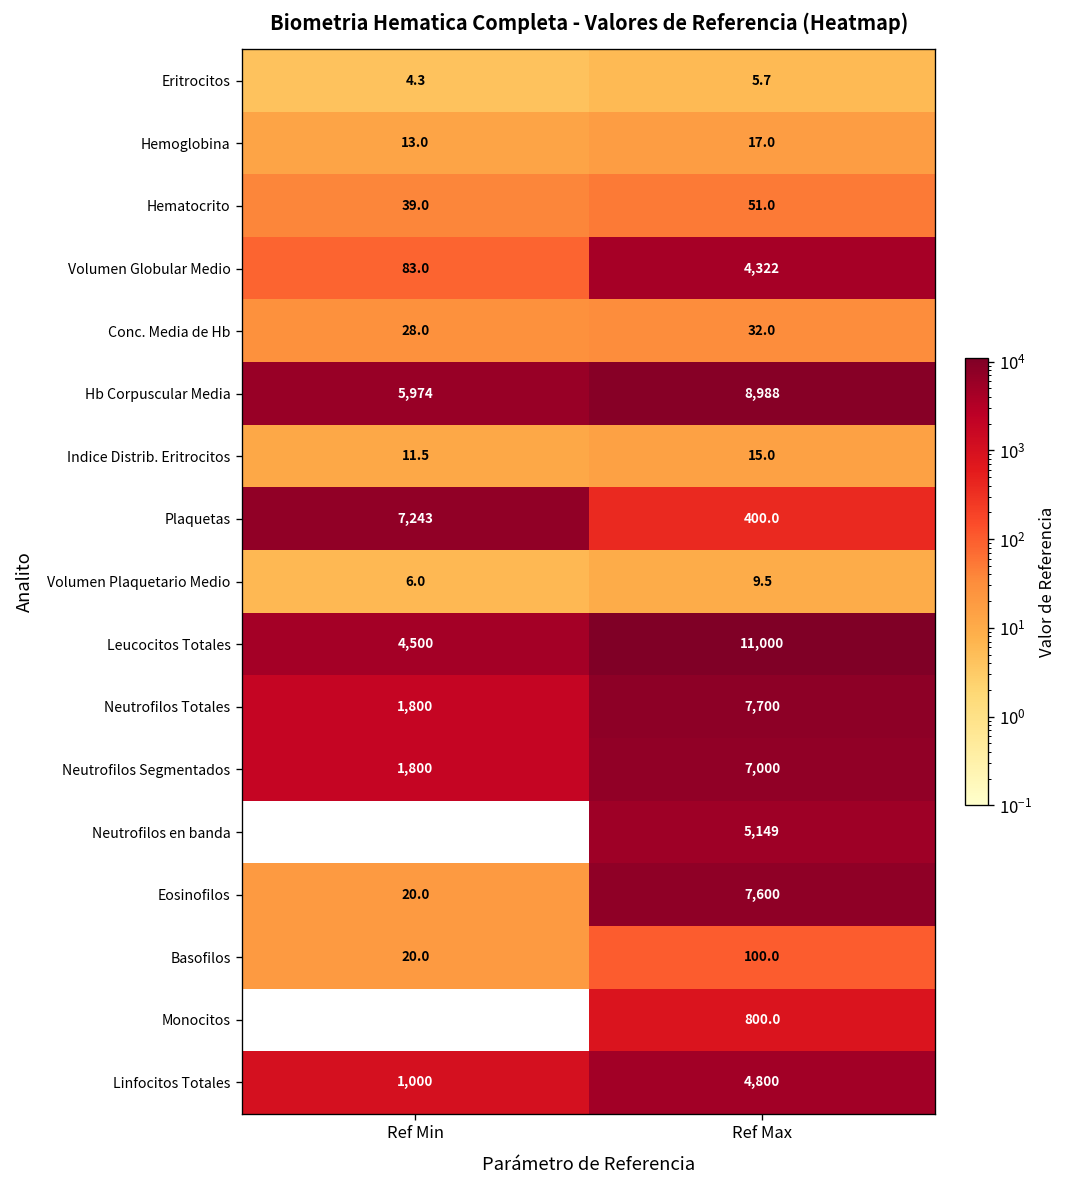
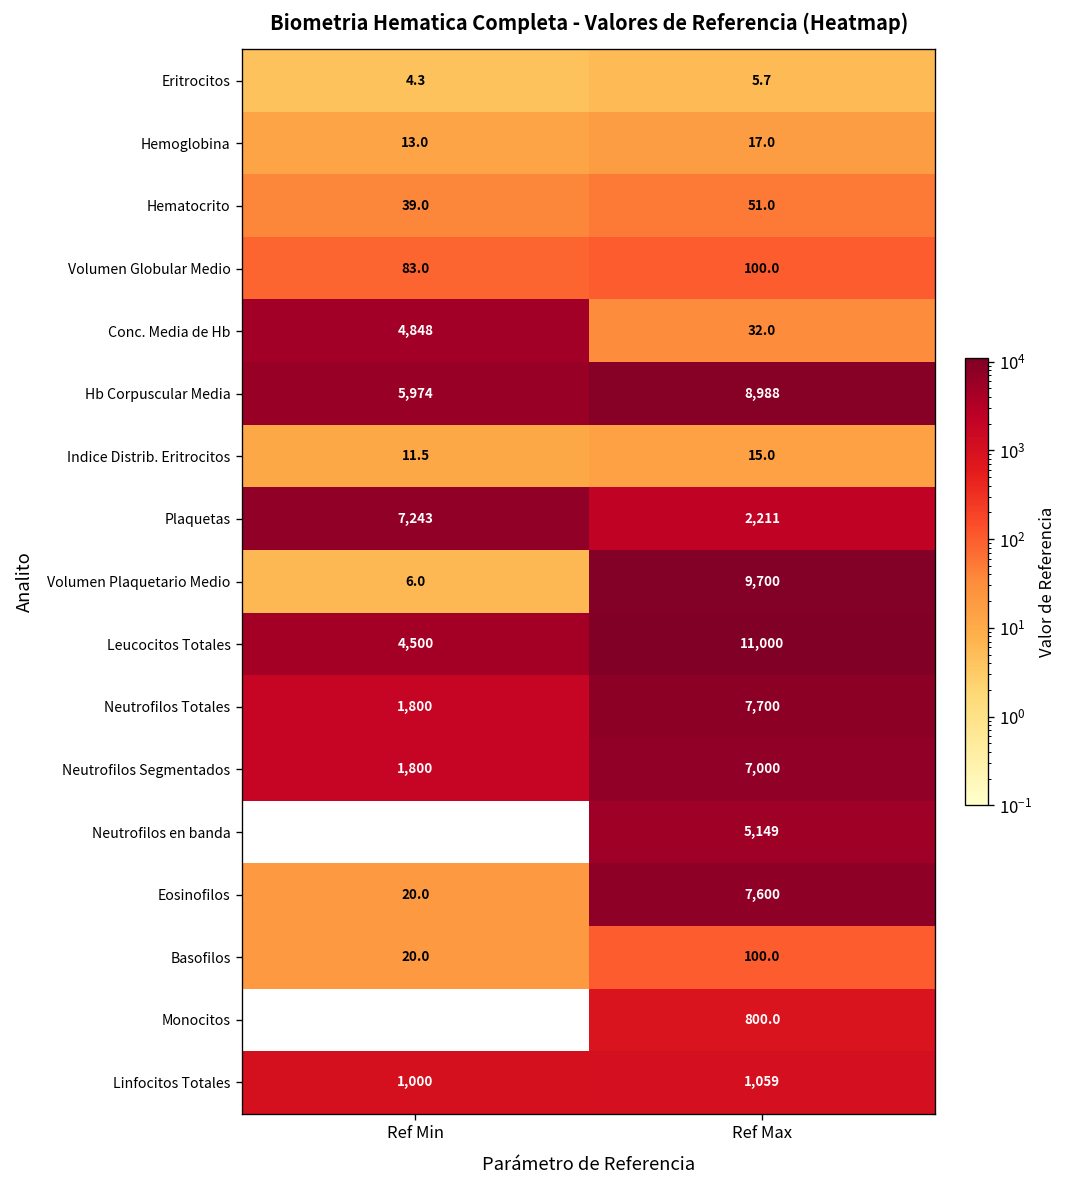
Volumen Globular Medio, Ref Max: 4,322 -> 100.0
Conc. Media de Hb, Ref Min: 28.0 -> 4,848
Plaquetas, Ref Max: 400.0 -> 2,211
Volumen Plaquetario Medio, Ref Max: 9.5 -> 9,700
Linfocitos Totales, Ref Max: 4,800 -> 1,059
